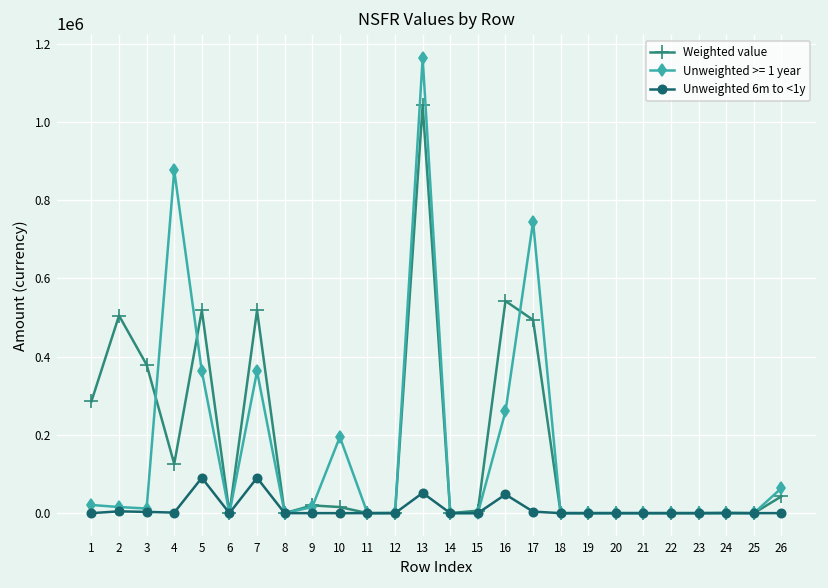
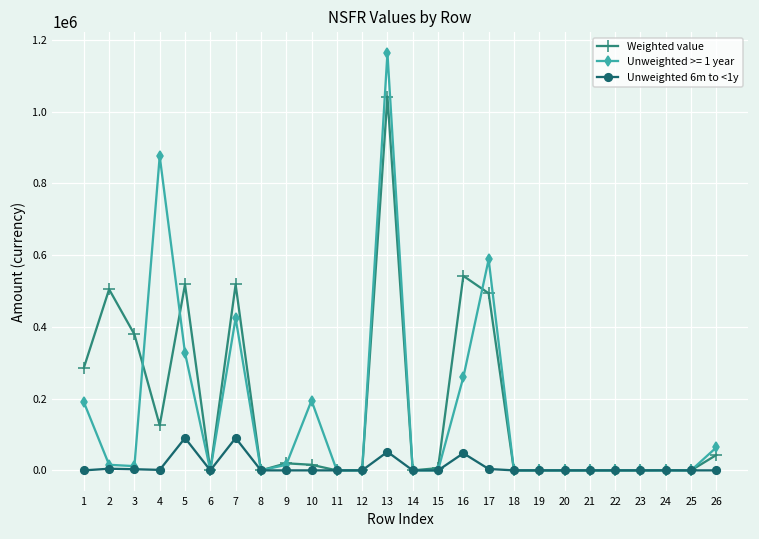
Unweighted >= 1 year, 1: 20000 -> 190000
Unweighted >= 1 year, 5: 360000 -> 330000
Unweighted >= 1 year, 7: 360000 -> 420000
Unweighted >= 1 year, 17: 750000 -> 590000
